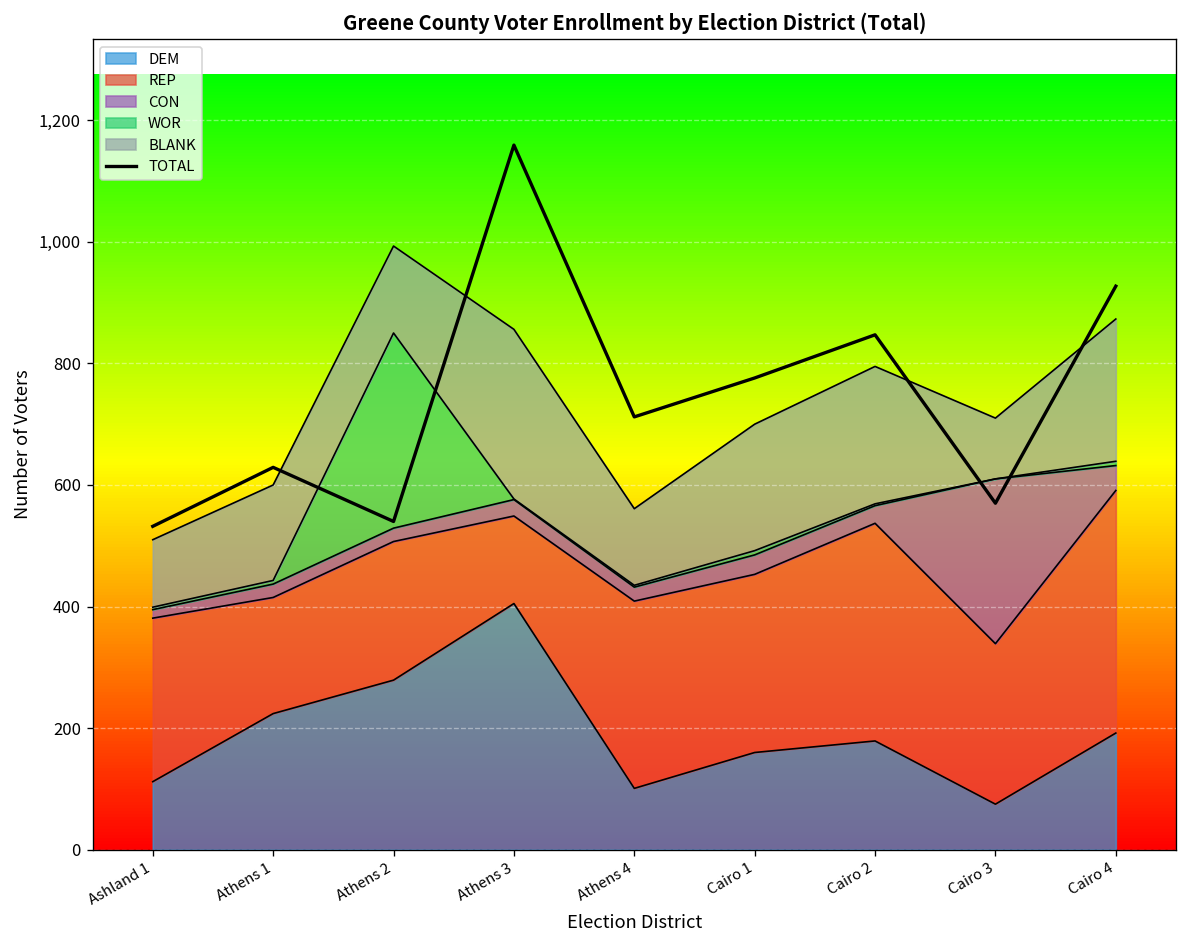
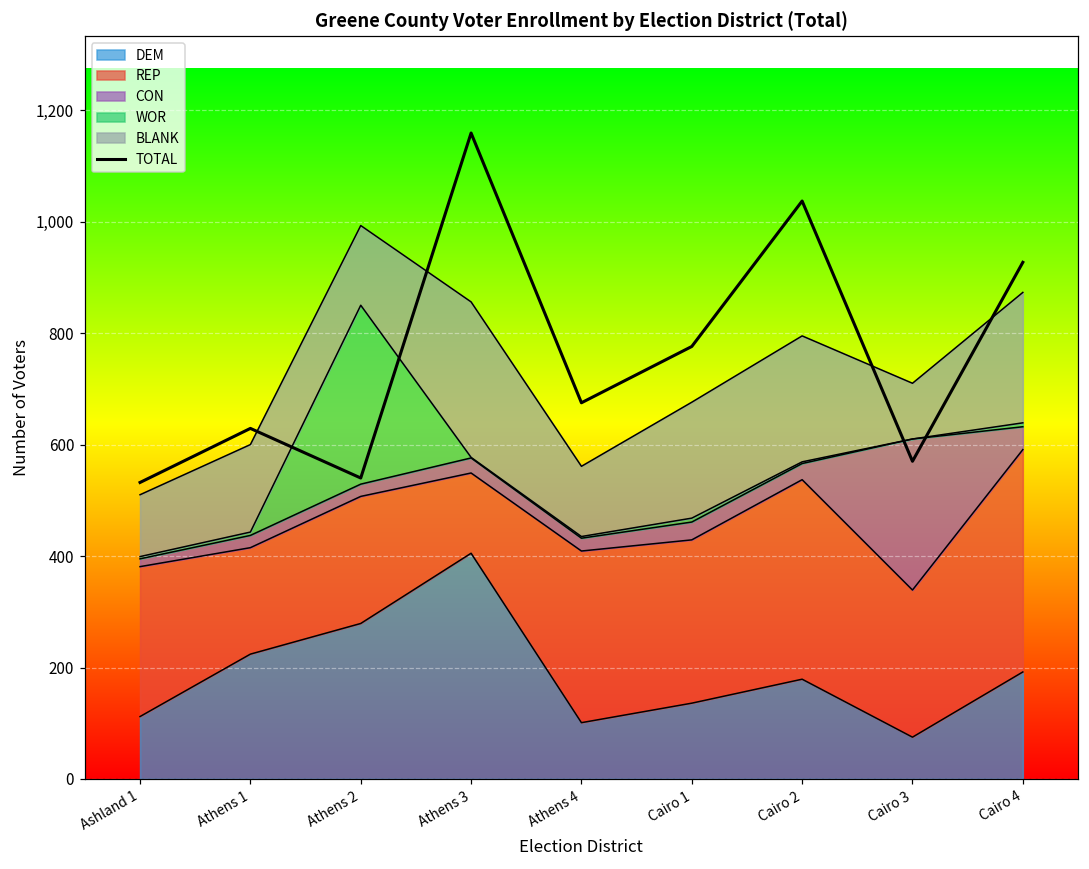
TOTAL, Athens 4: 710 -> 680
DEM, Cairo 1: 160 -> 140
TOTAL, Cairo 2: 850 -> 1,040
